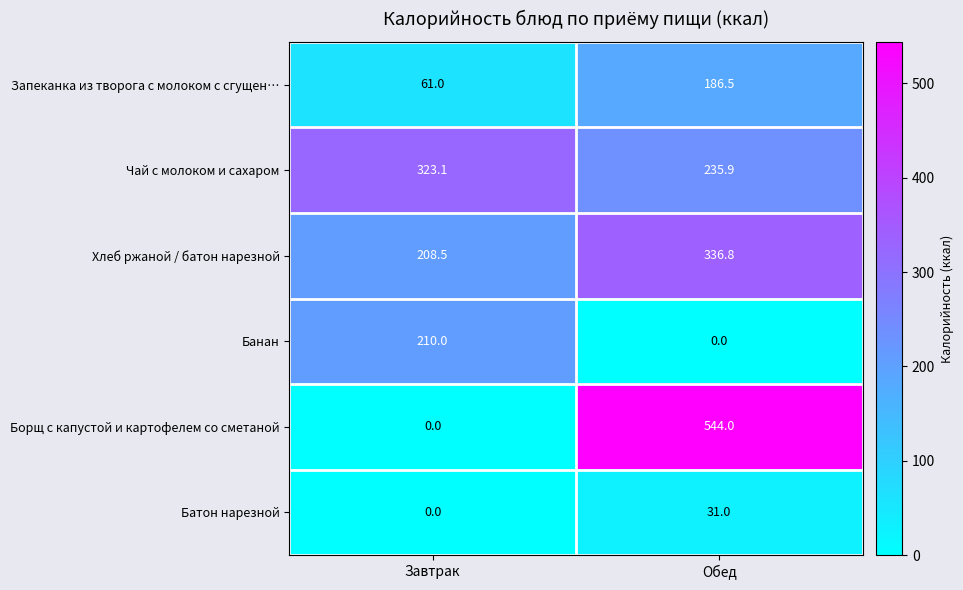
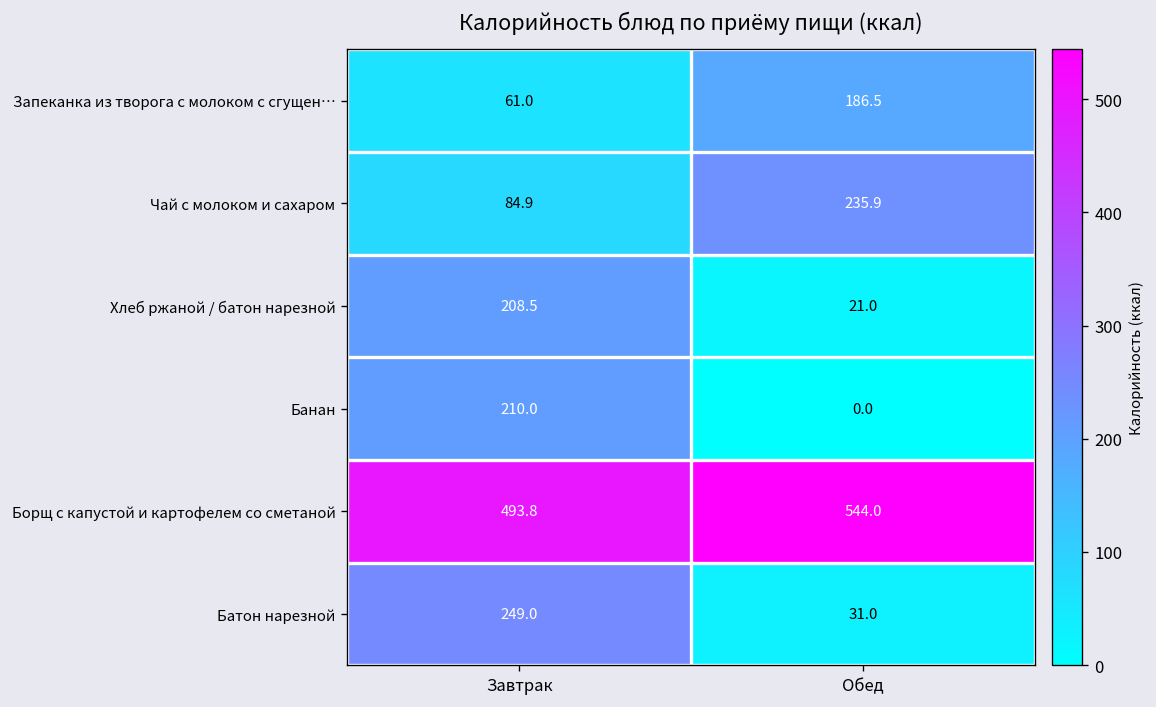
Чай с молоком и сахаром, Завтрак: 323.1 -> 84.9
Хлеб ржаной / батон нарезной, Обед: 336.8 -> 21.0
Борщ с капустой и картофелем со сметаной, Завтрак: 0.0 -> 493.8
Батон нарезной, Завтрак: 0.0 -> 249.0
